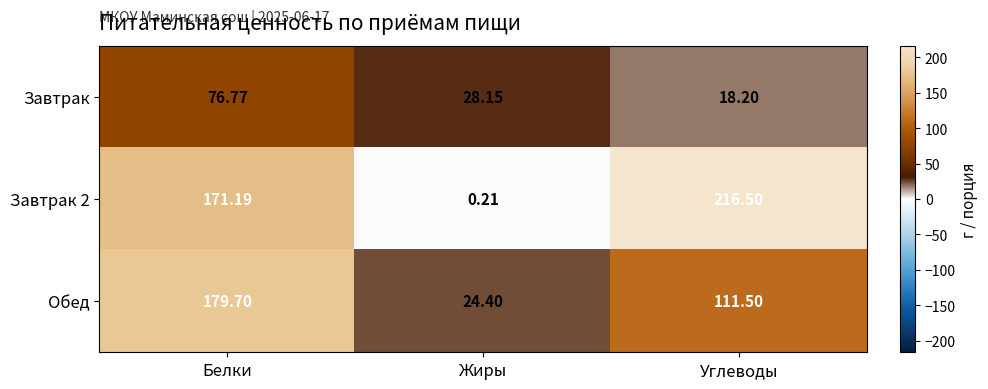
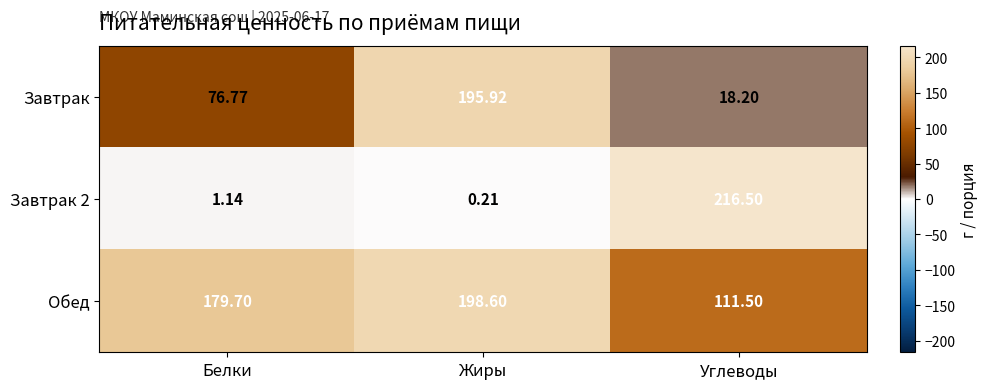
Завтрак, Жиры: 28.15 -> 195.92
Завтрак 2, Белки: 171.19 -> 1.14
Обед, Жиры: 24.40 -> 198.60
